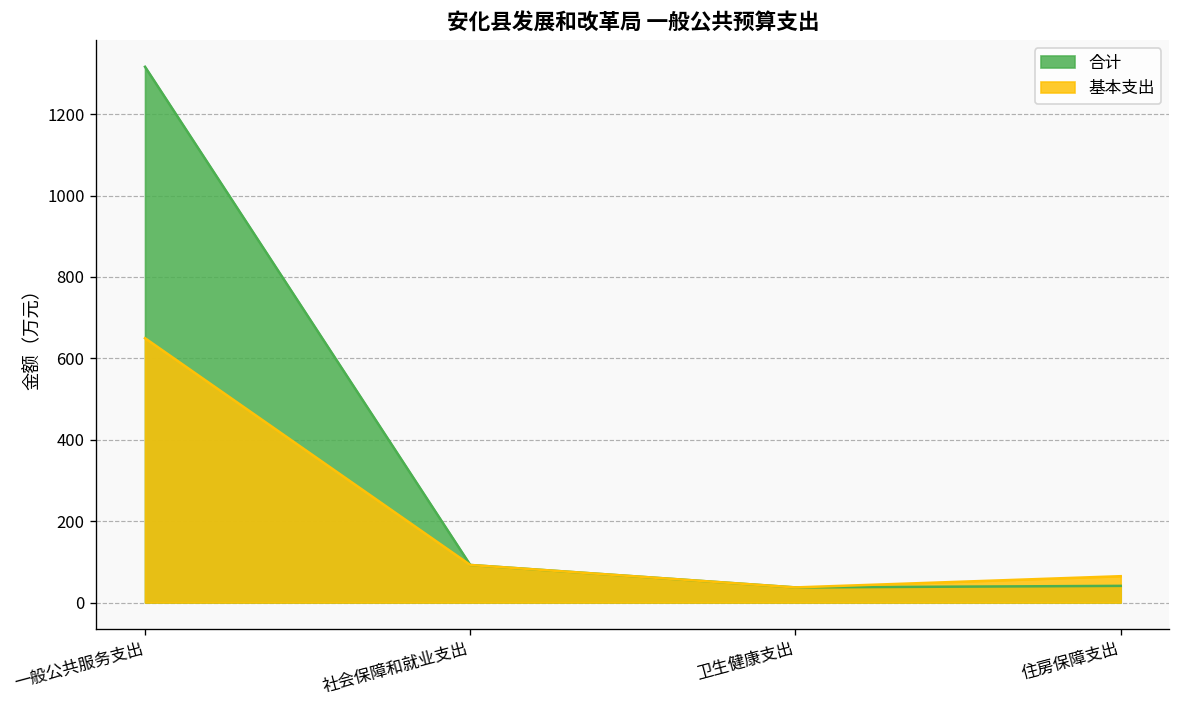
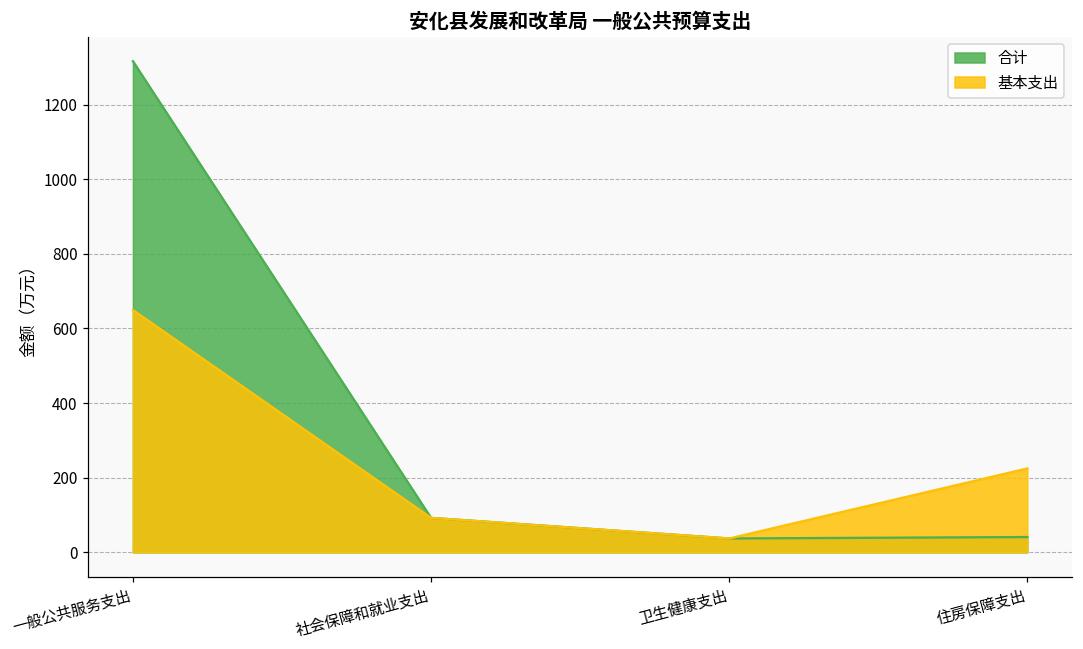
基本支出, 住房保障支出: 60 -> 220
